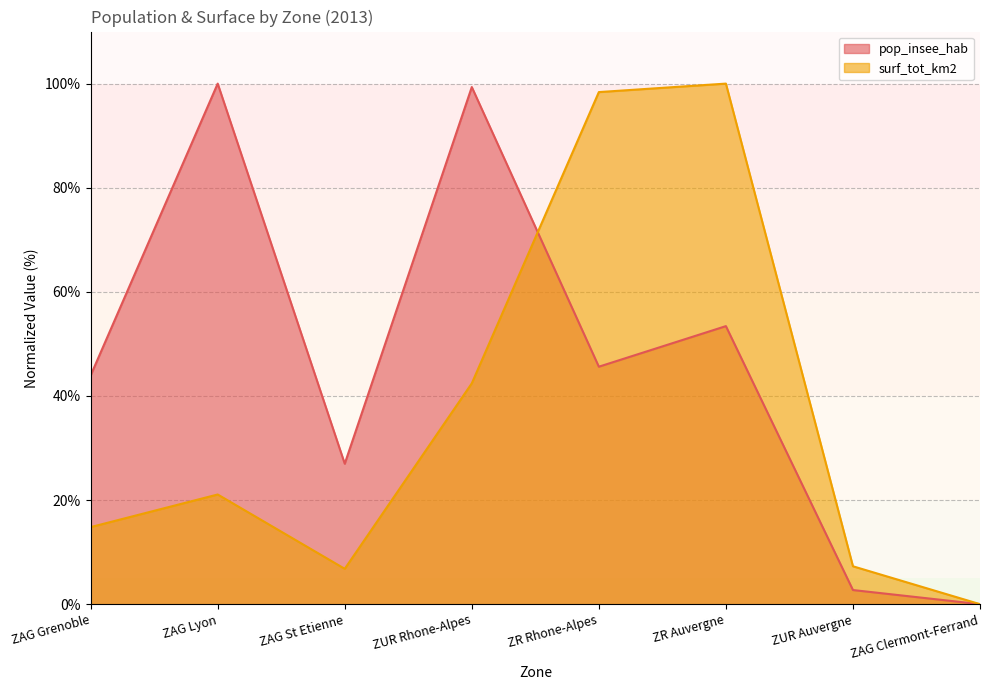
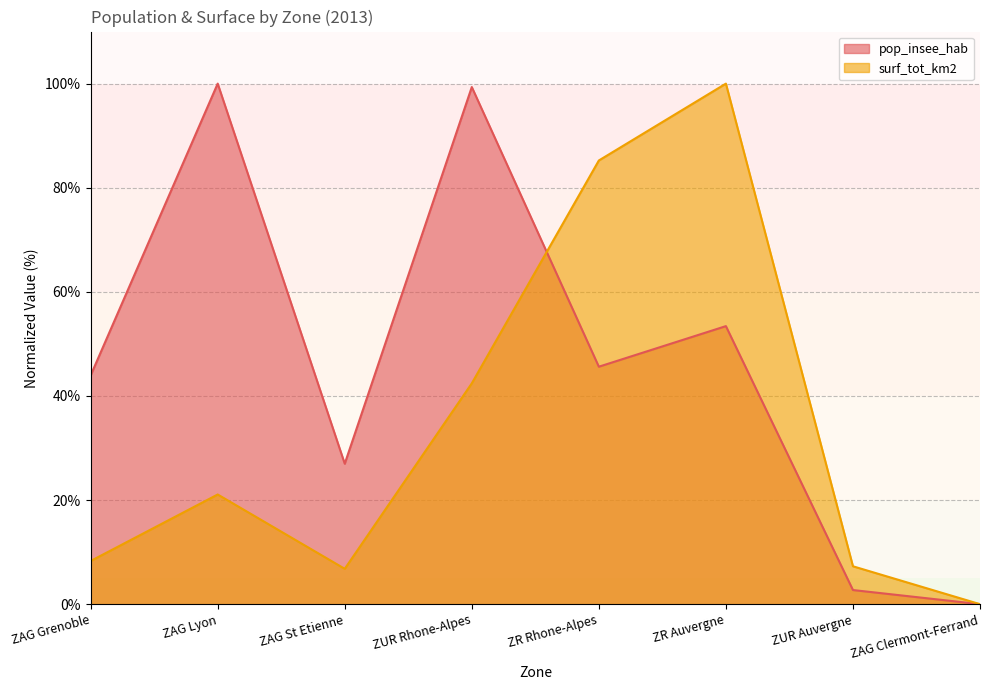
surf_tot_km2, ZAG Grenoble: 15% -> 8%
surf_tot_km2, ZR Rhone-Alpes: 98% -> 85%
